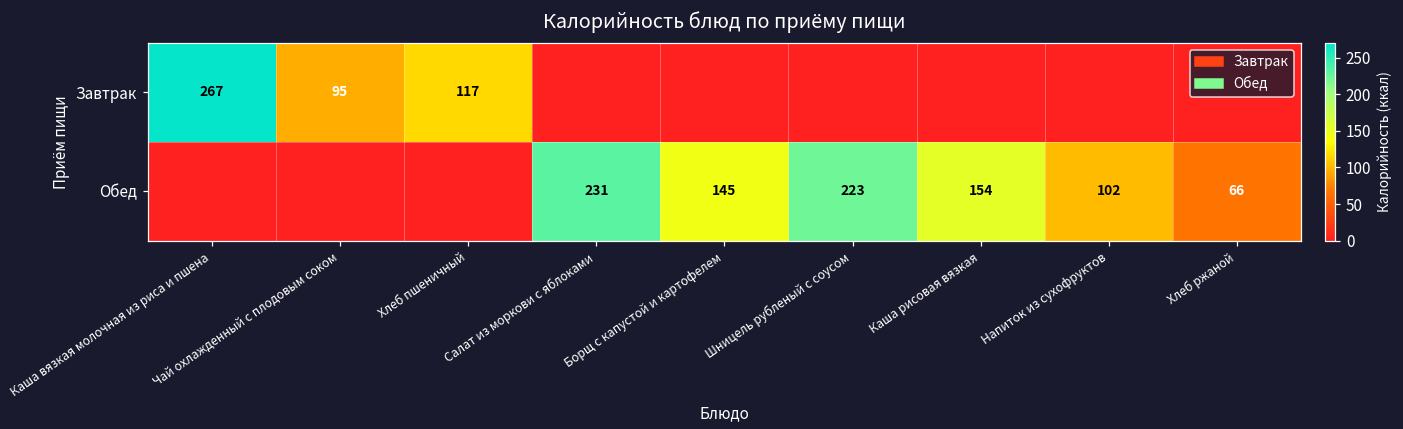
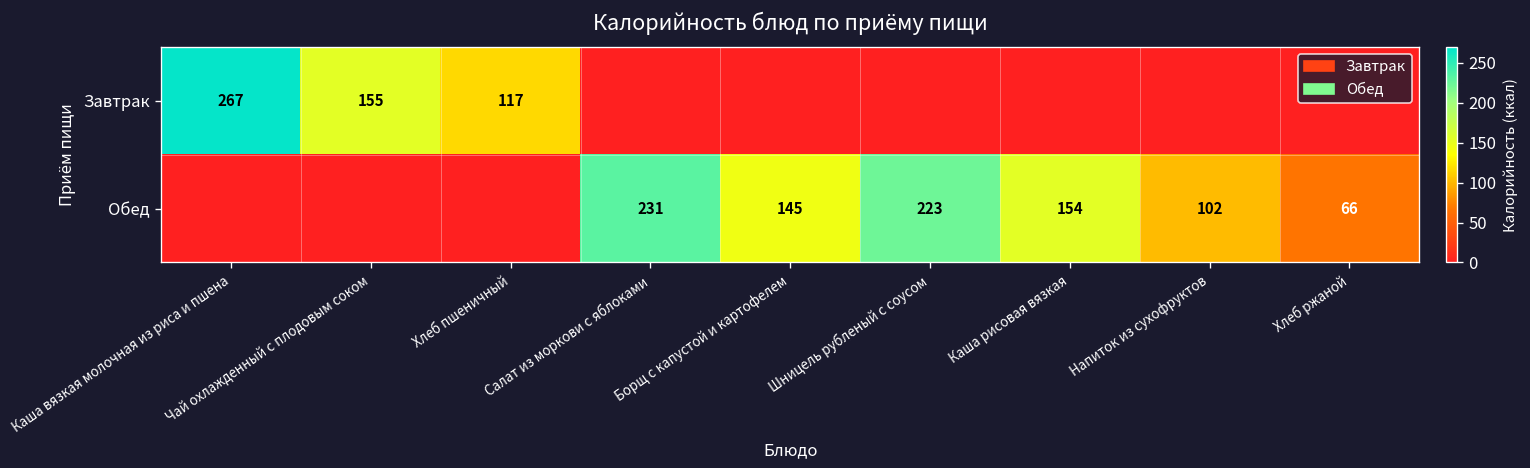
Завтрак, Чай охлажденный с плодовым соком: 95 -> 155
